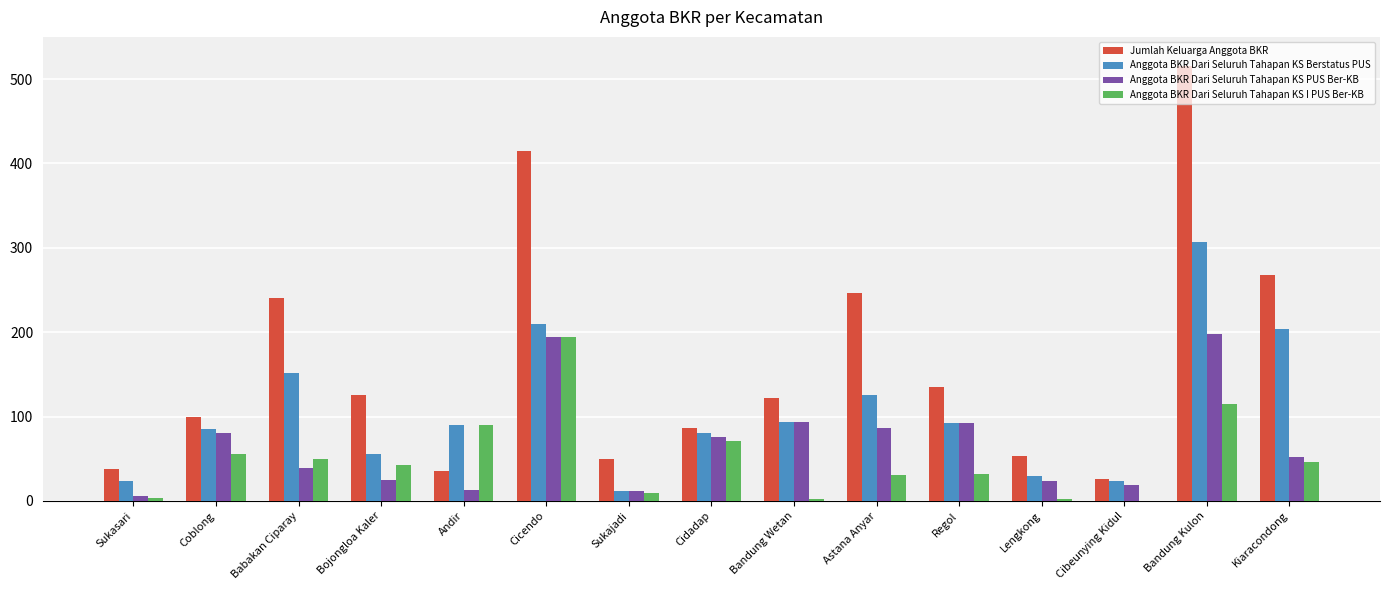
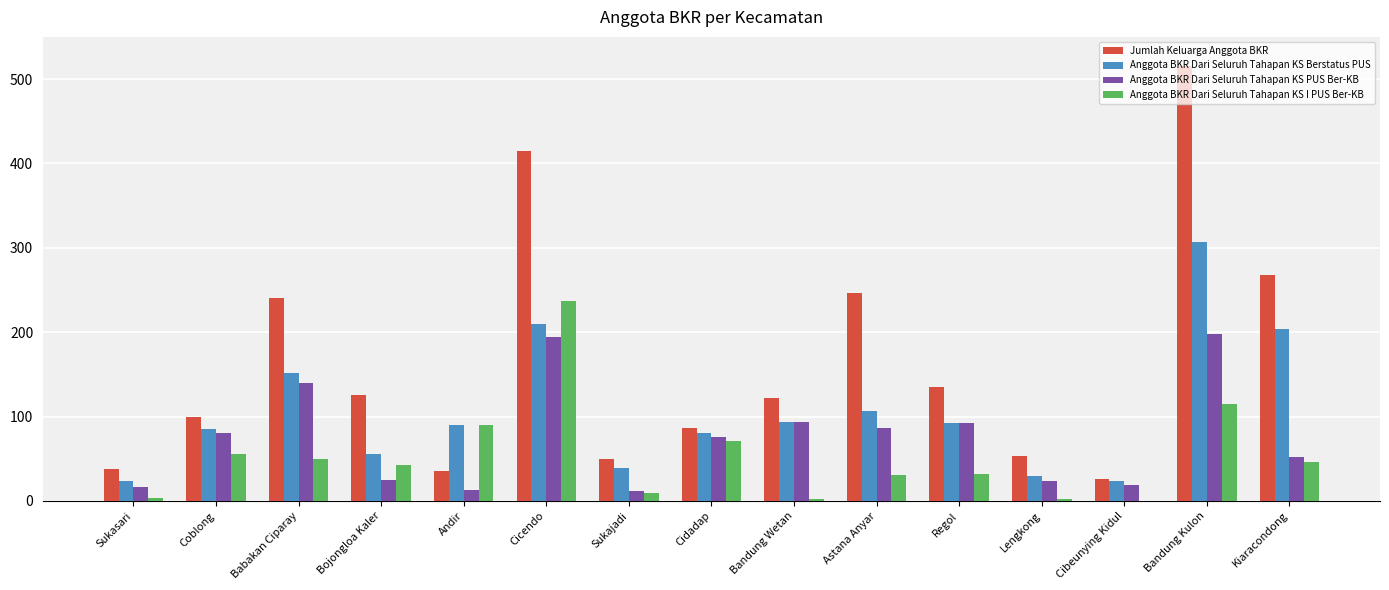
Anggota BKR Dari Seluruh Tahapan KS PUS Ber-KB, Sukasari: 10 -> 20
Anggota BKR Dari Seluruh Tahapan KS PUS Ber-KB, Babakan Ciparay: 40 -> 140
Anggota BKR Dari Seluruh Tahapan KS I PUS Ber-KB, Cicendo: 190 -> 240
Anggota BKR Dari Seluruh Tahapan KS Berstatus PUS, Sukajadi: 10 -> 40
Anggota BKR Dari Seluruh Tahapan KS Berstatus PUS, Astana Anyar: 130 -> 110
